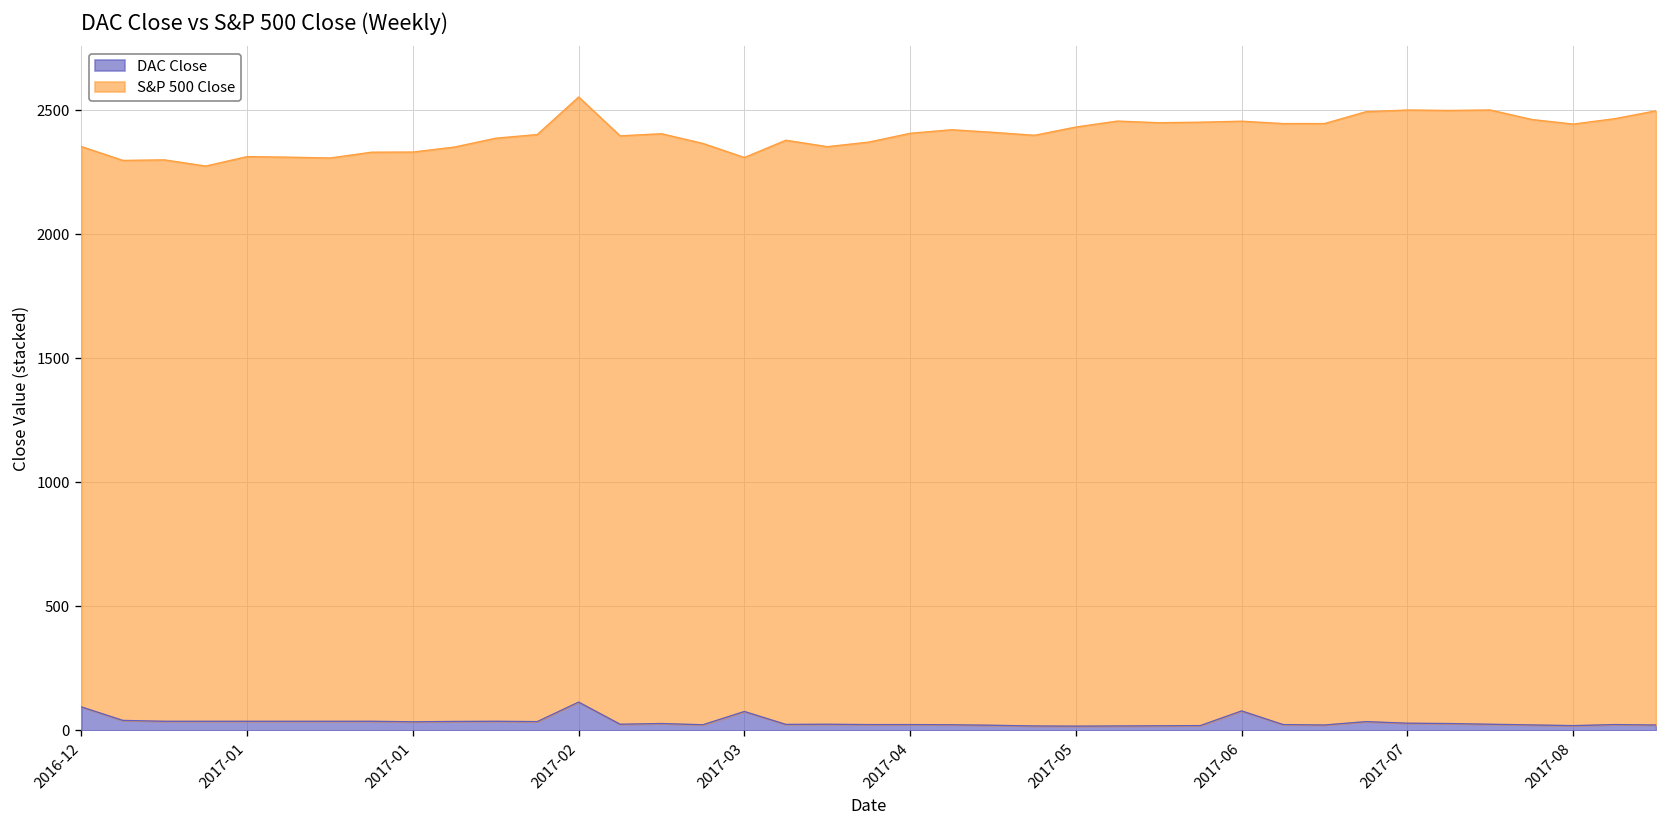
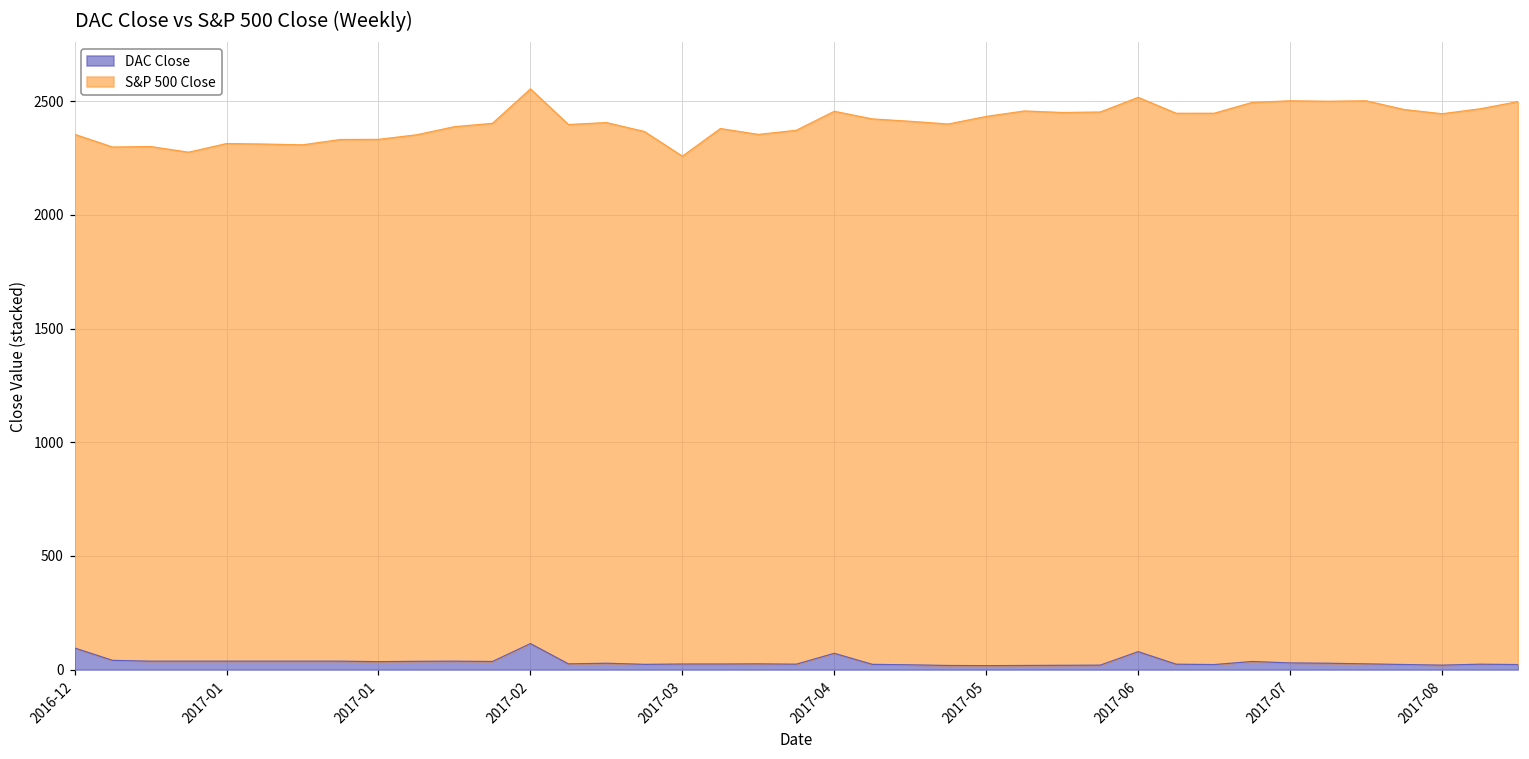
DAC Close, 2017-03: 80 -> 20
DAC Close, 2017-04: 20 -> 70
S&P 500 Close, 2017-06: 2380 -> 2440
